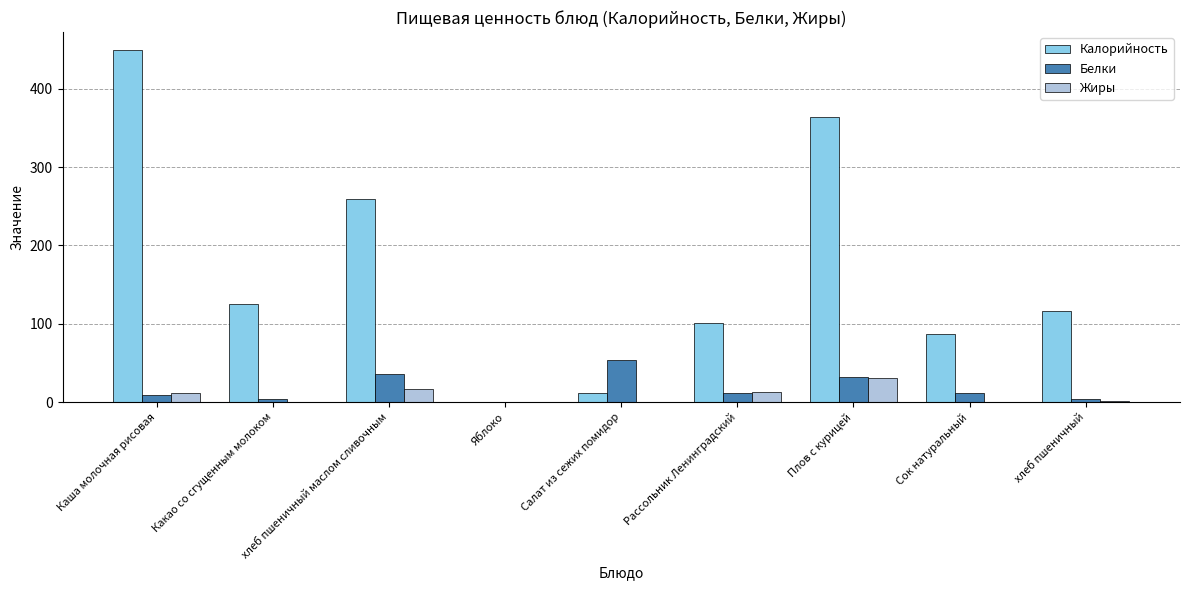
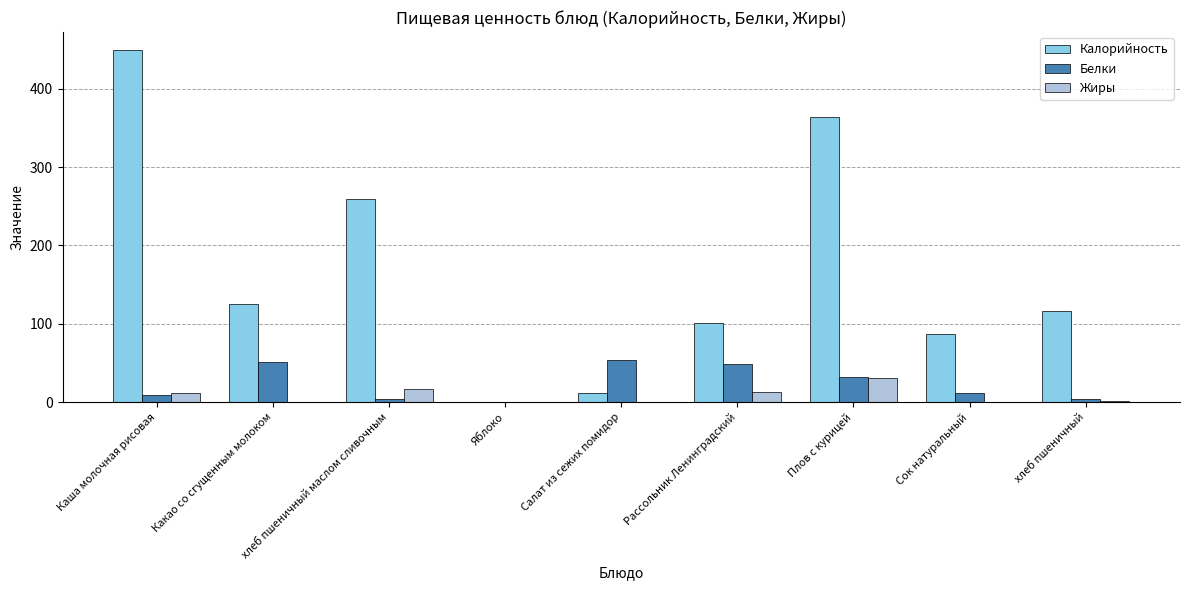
Белки, Какао со сгущенным молоком: 0 -> 50
Белки, хлеб пшеничный маслом сливочным: 40 -> 0
Белки, Рассольник Ленинградский: 10 -> 50
